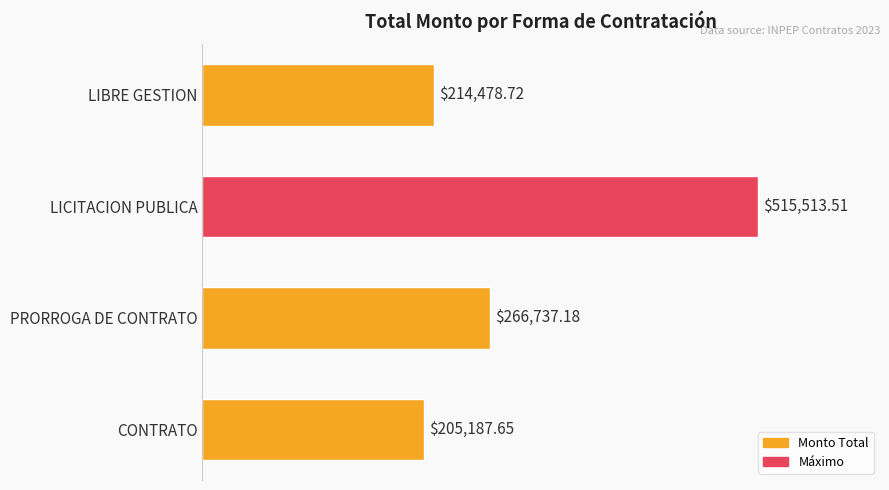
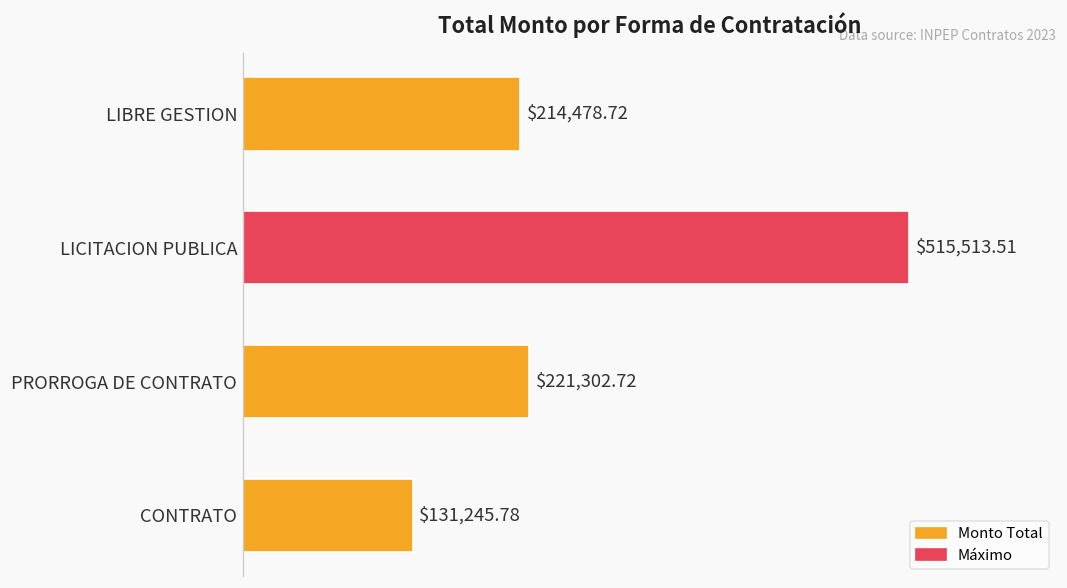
PRORROGA DE CONTRATO: $266,737.18 -> $221,302.72
CONTRATO: $205,187.65 -> $131,245.78
